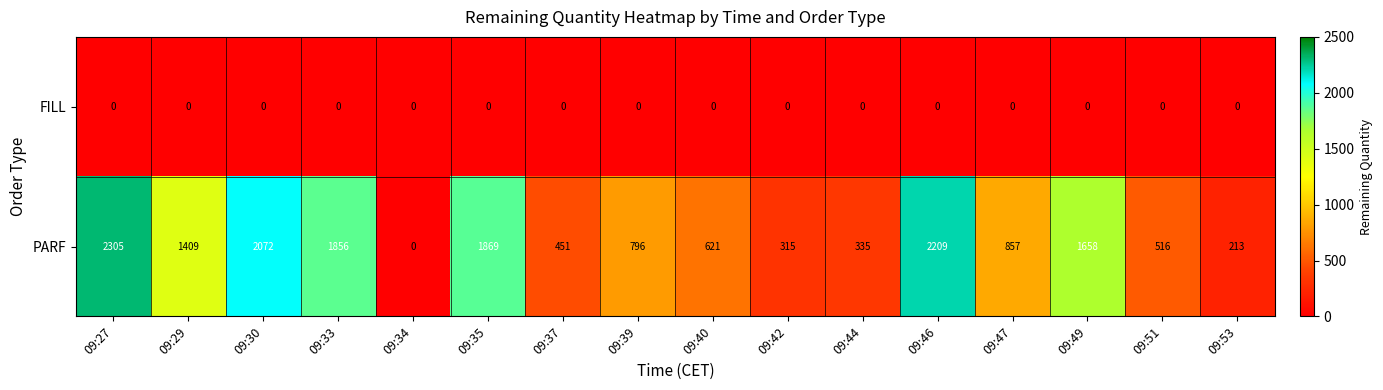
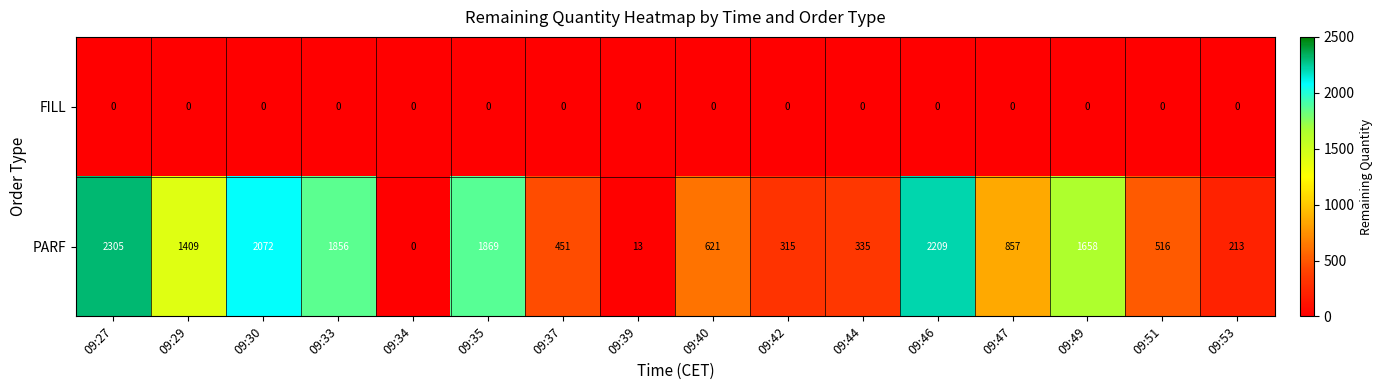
PARF, 09:39: 796 -> 13
